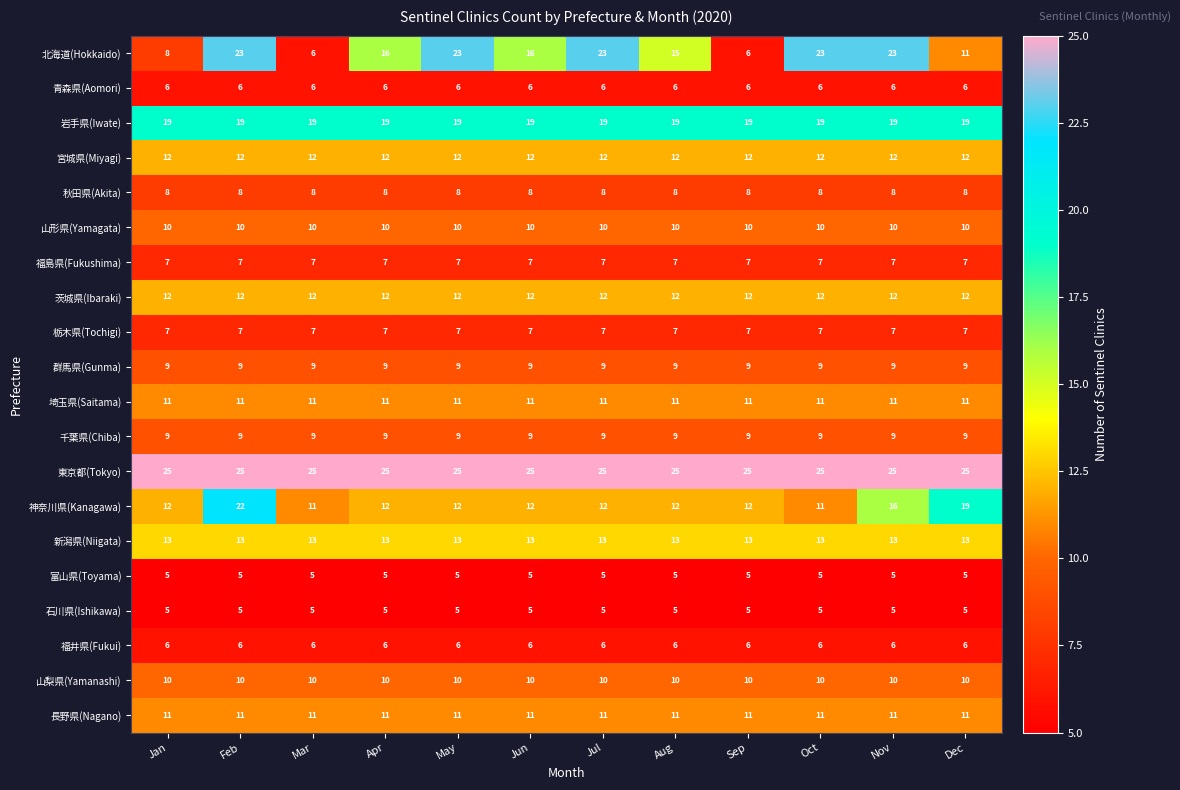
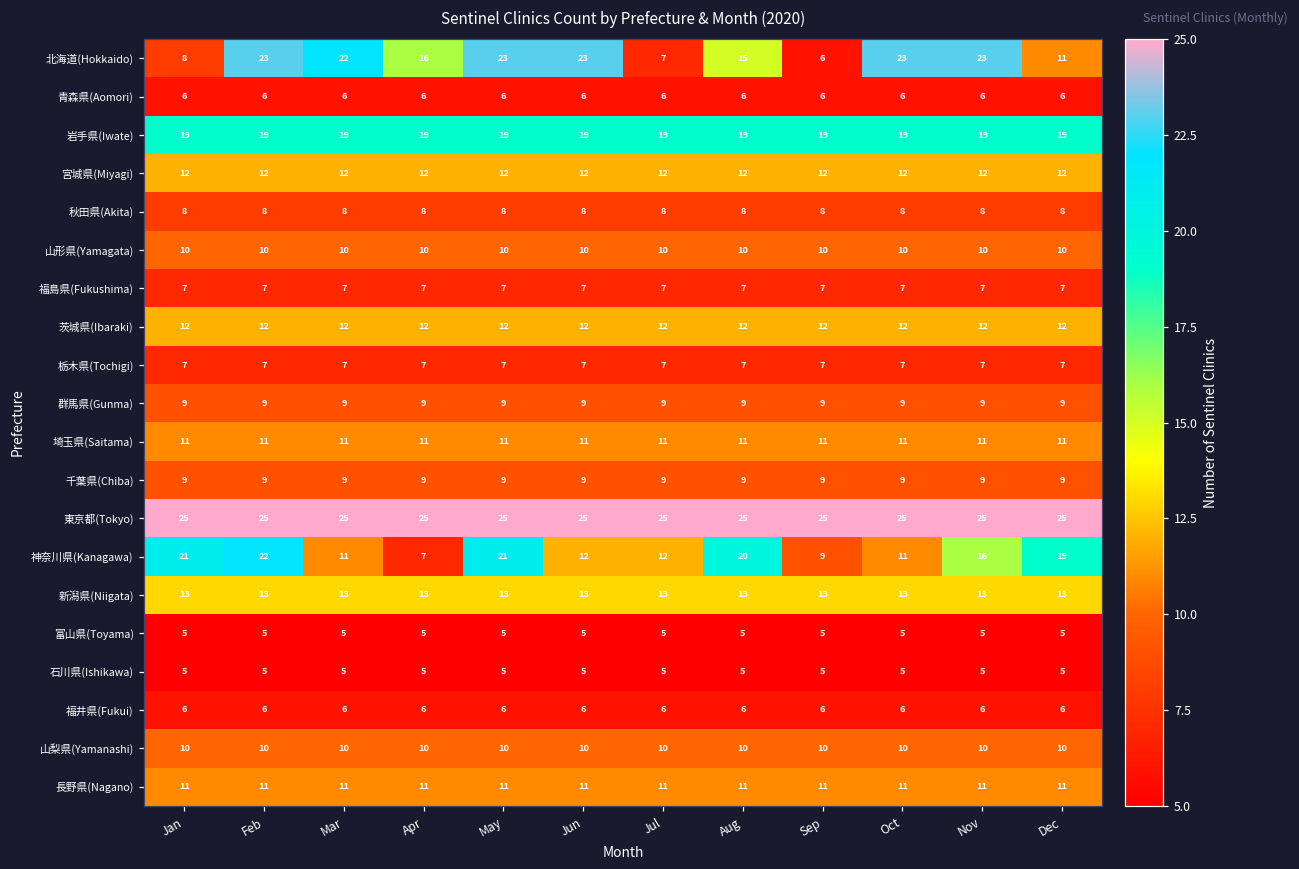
北海道(Hokkaido), Mar: 6 -> 22
北海道(Hokkaido), Jun: 16 -> 23
北海道(Hokkaido), Jul: 23 -> 7
神奈川県(Kanagawa), Jan: 12 -> 21
神奈川県(Kanagawa), Apr: 12 -> 7
神奈川県(Kanagawa), May: 12 -> 21
神奈川県(Kanagawa), Aug: 12 -> 20
神奈川県(Kanagawa), Sep: 12 -> 9
